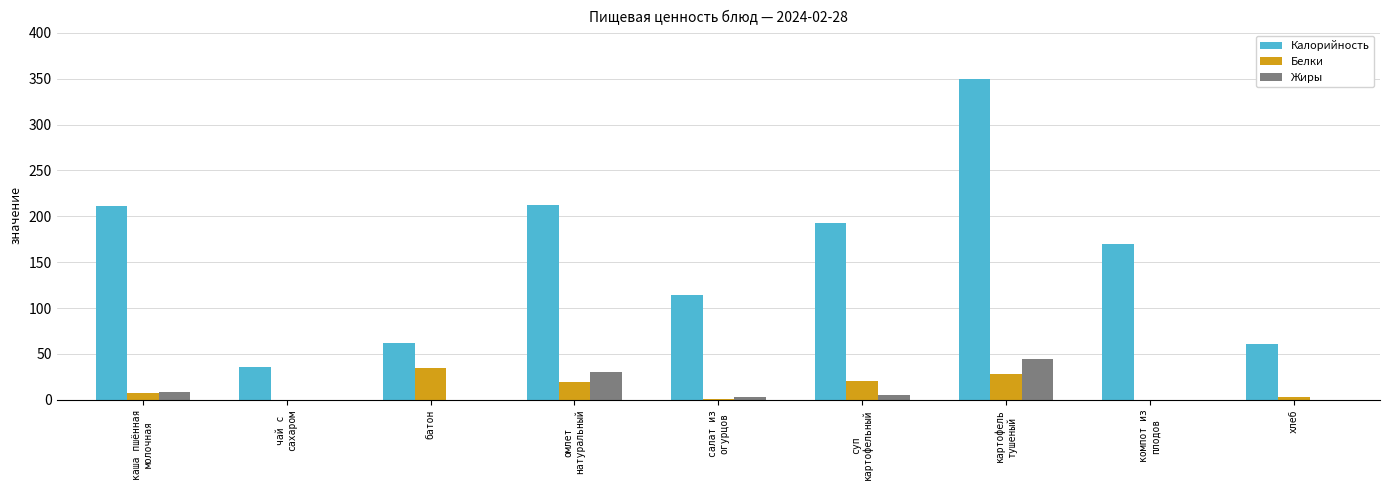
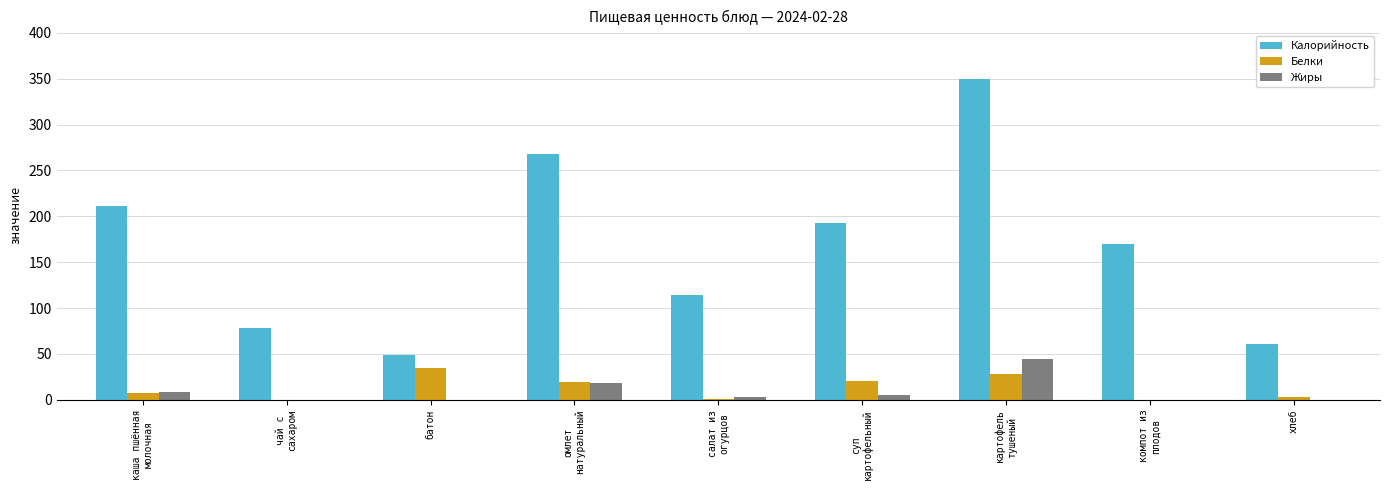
Калорийность, чай с сахаром: 40 -> 80
Калорийность, батон: 60 -> 50
Калорийность, омлет натуральный: 210 -> 270
Жиры, омлет натуральный: 30 -> 20
